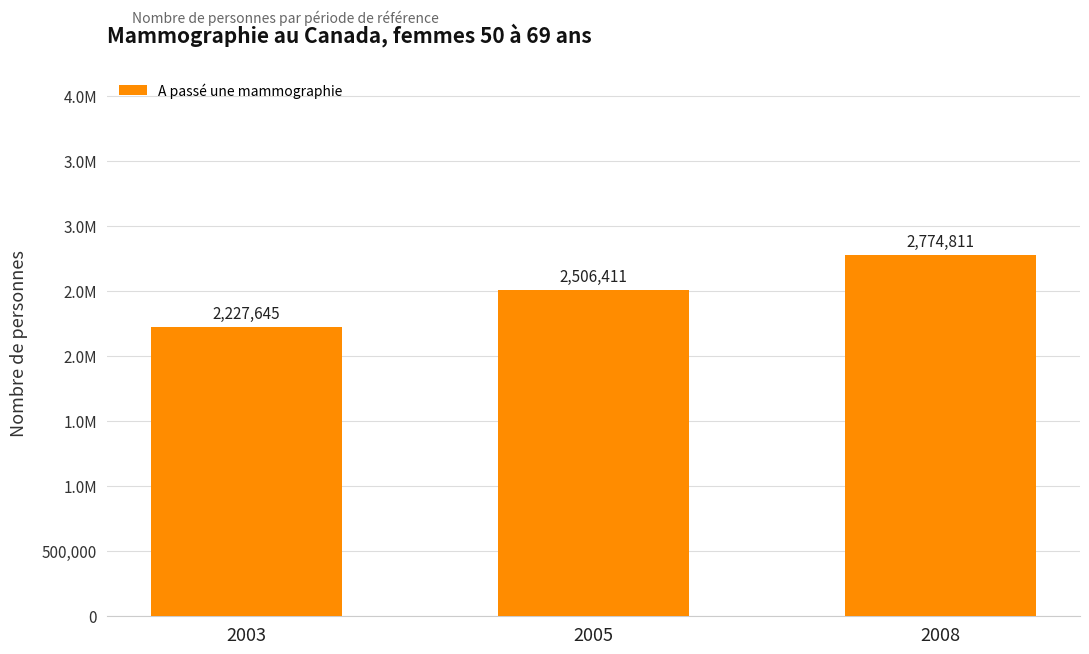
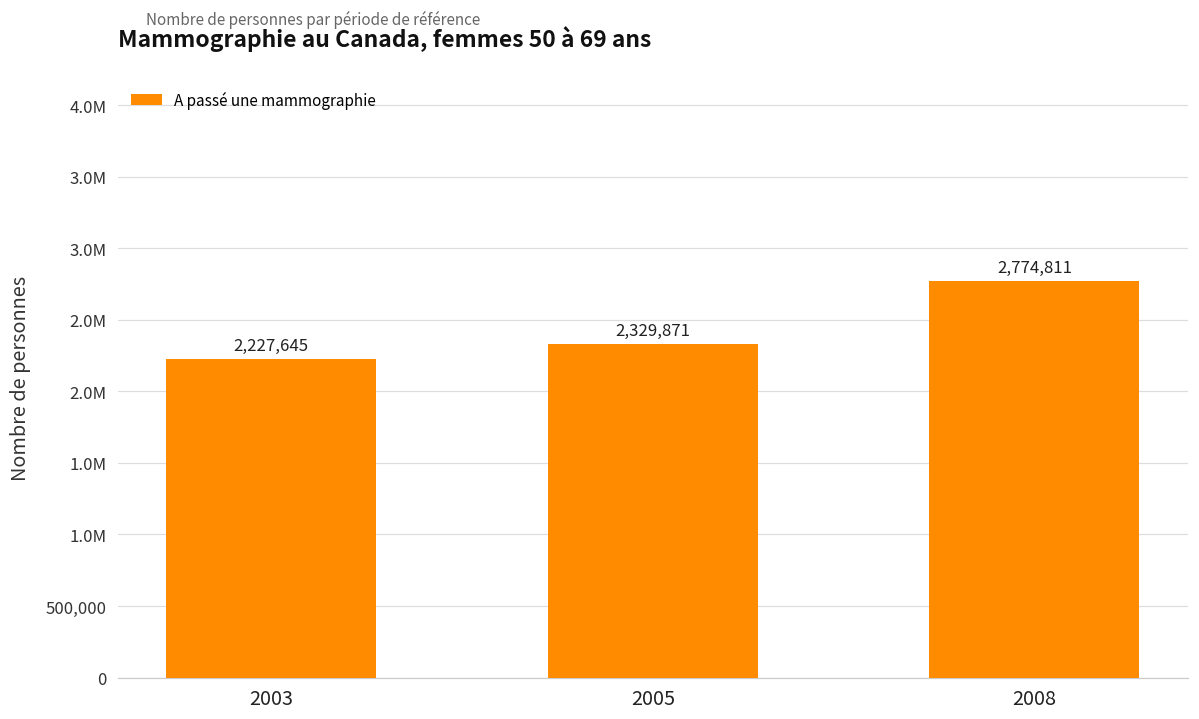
2005: 2,506,411 -> 2,329,871
